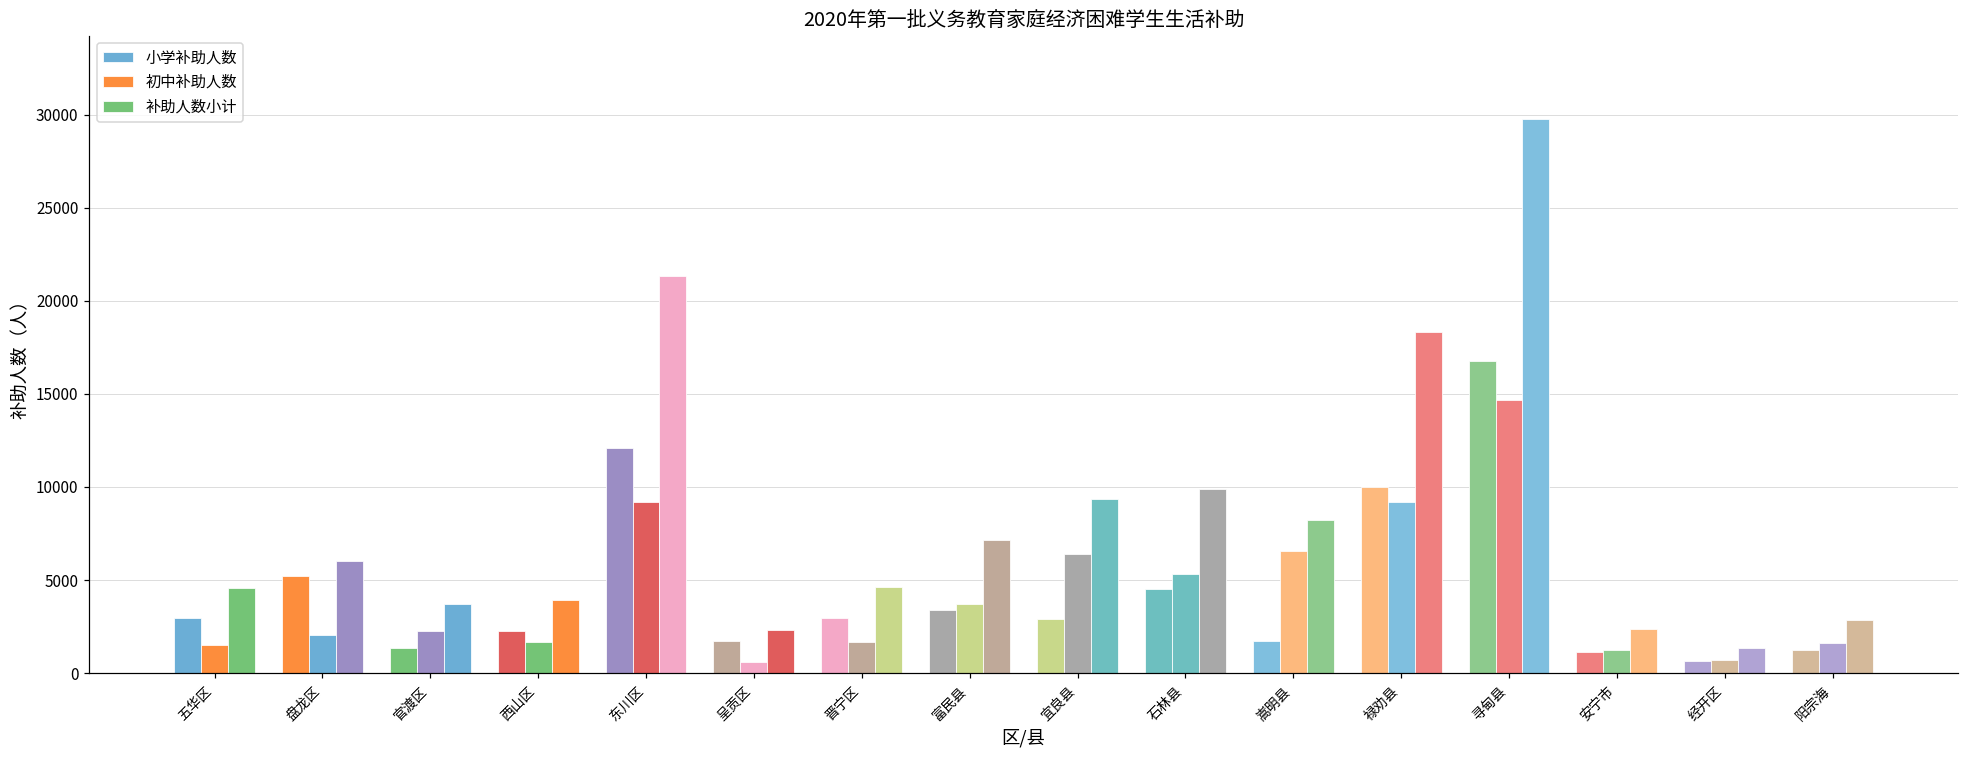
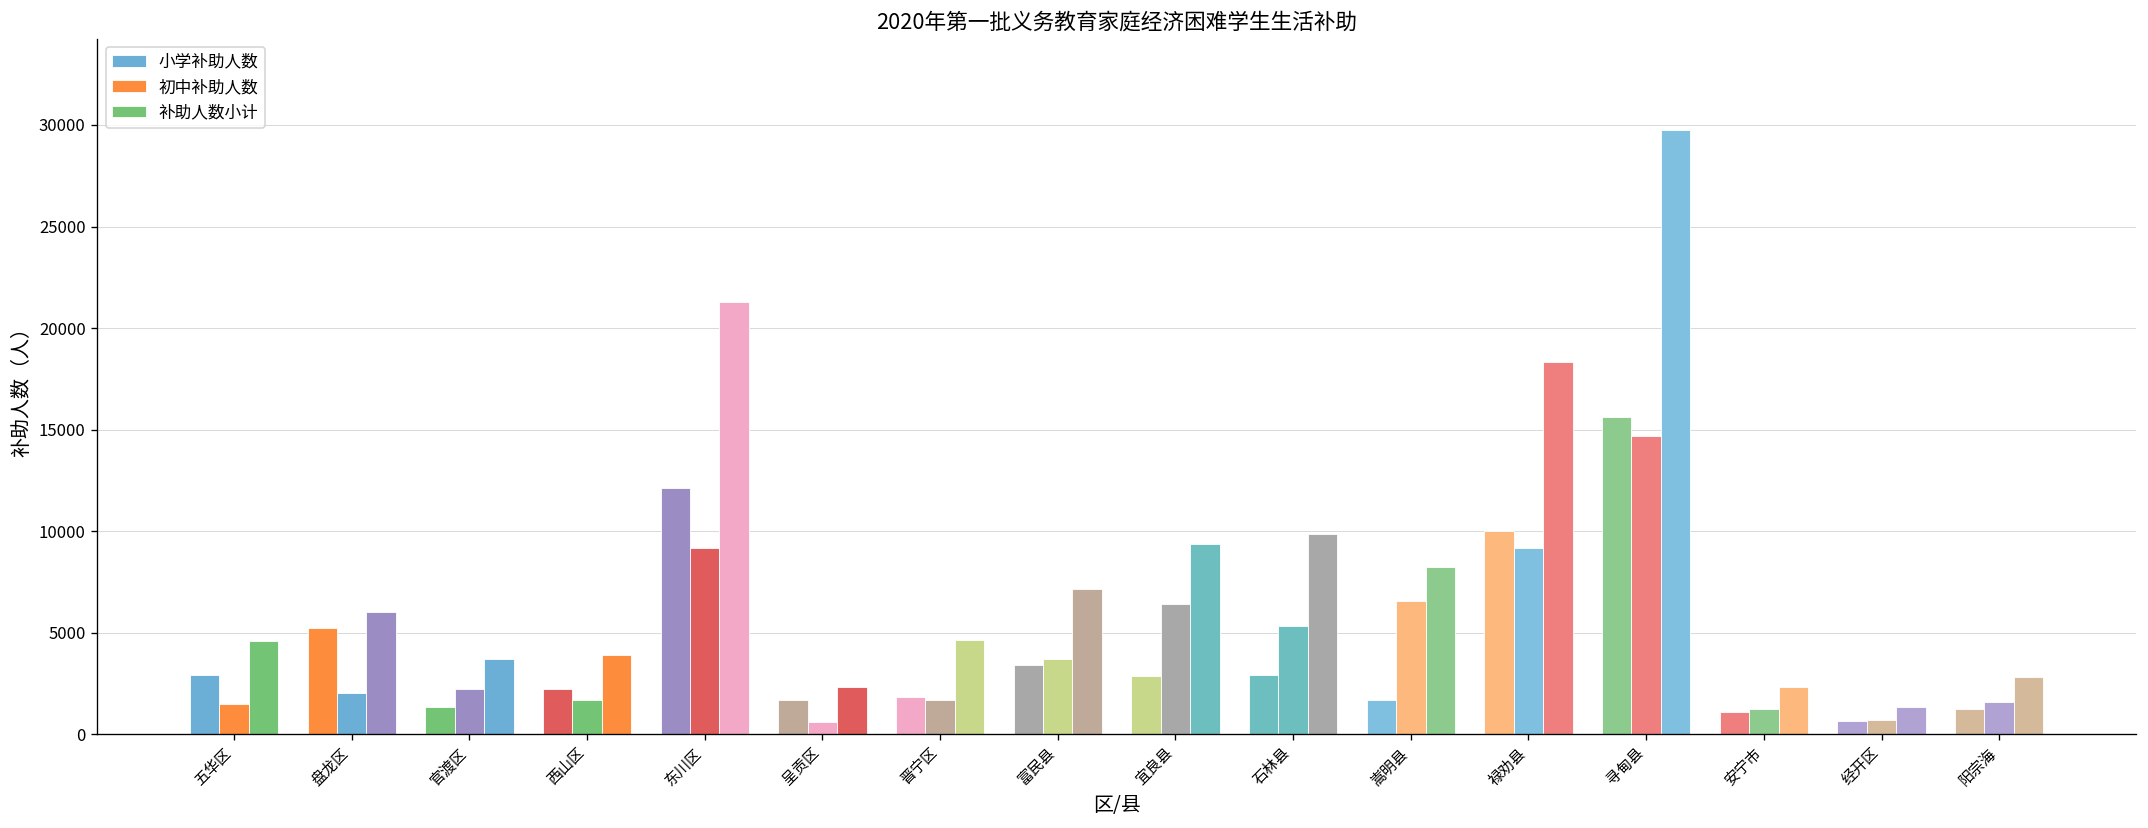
小学补助人数, 晋宁区: 3000 -> 1800
小学补助人数, 石林县: 4500 -> 2900
小学补助人数, 寻甸县: 16800 -> 15600
